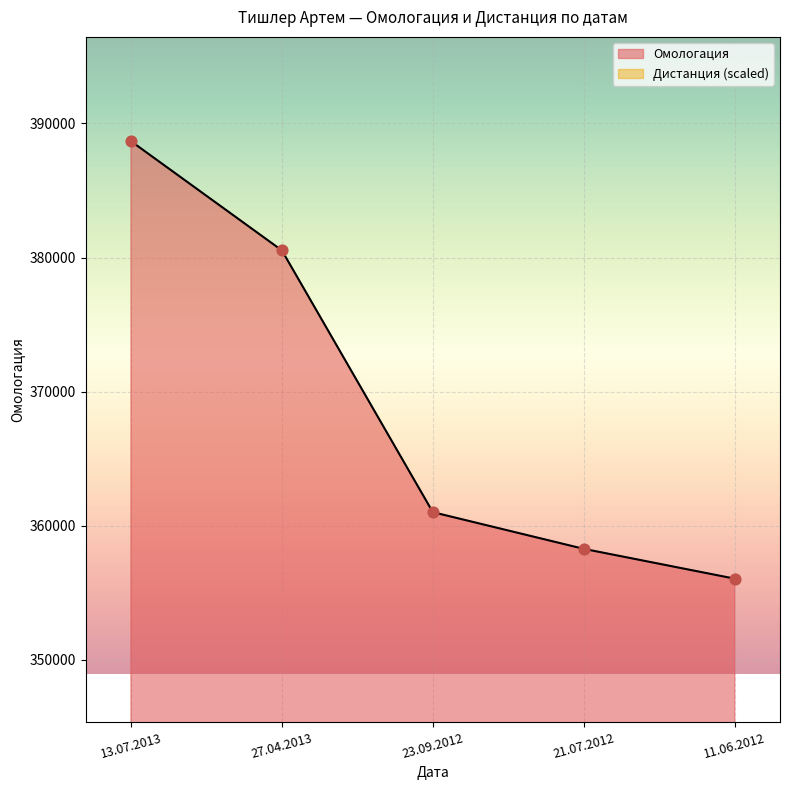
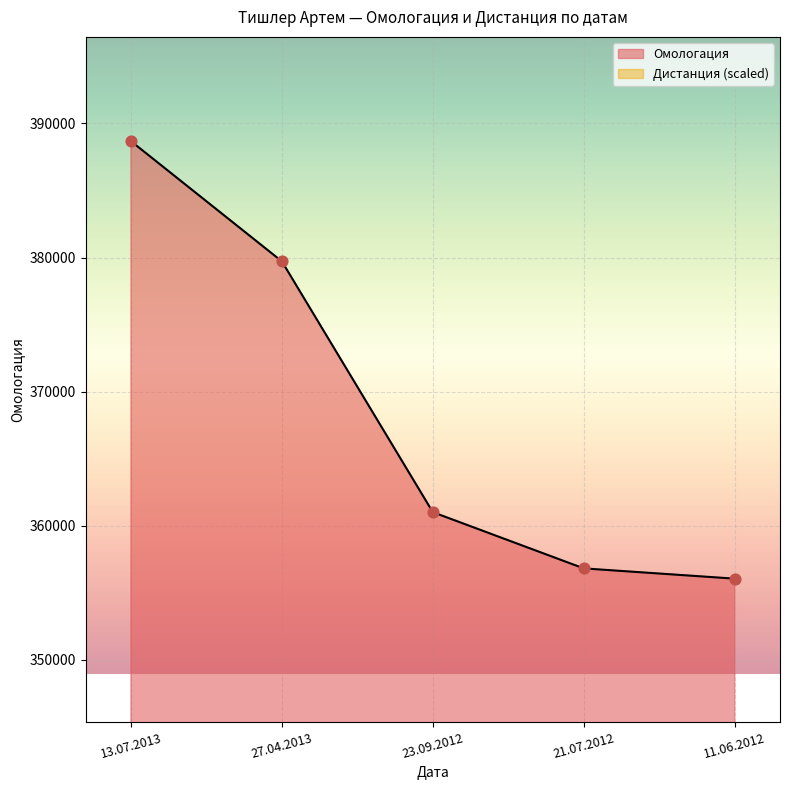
Омологация, 27.04.2013: 380500 -> 379700
Омологация, 21.07.2012: 358300 -> 356800
